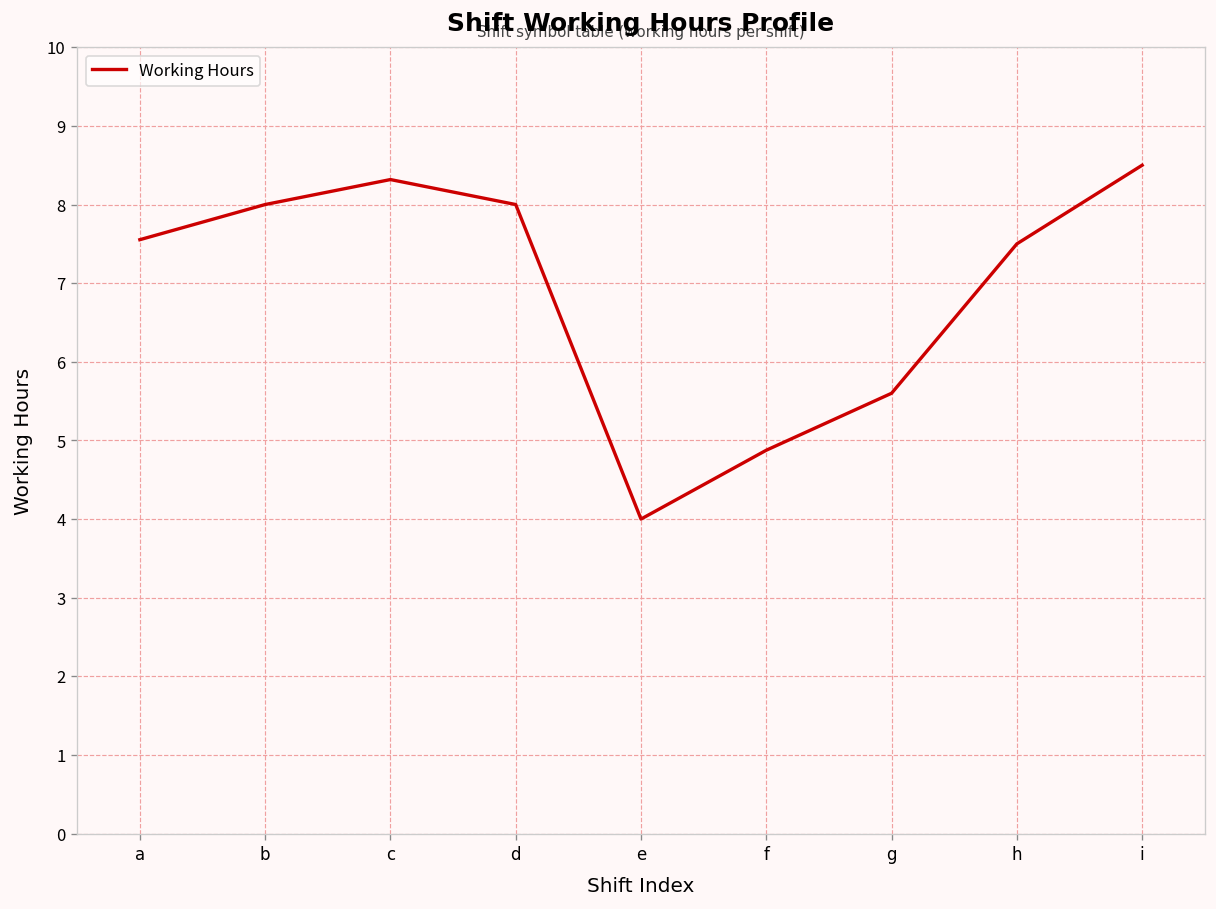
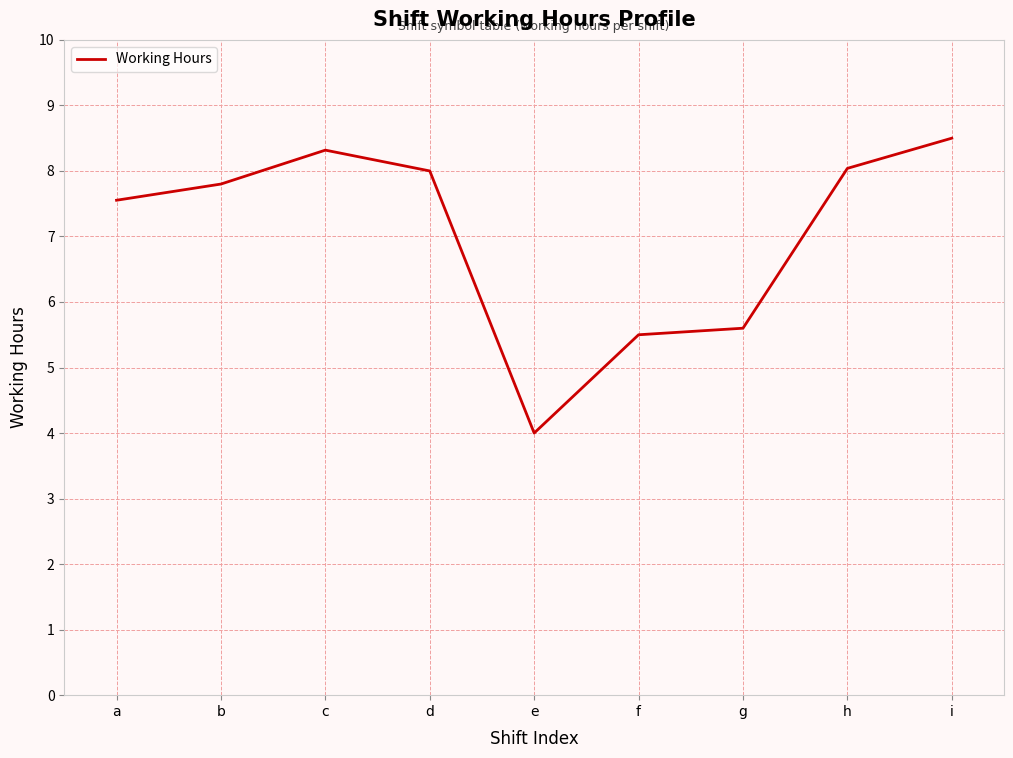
b: 8.0 -> 7.8
f: 4.9 -> 5.5
h: 7.5 -> 8.0
